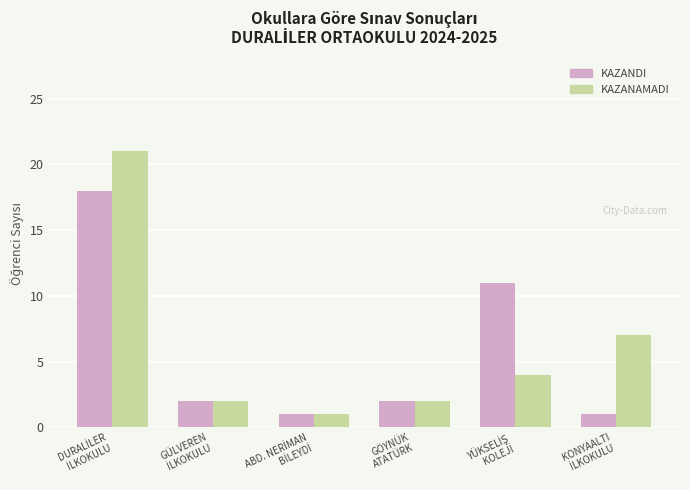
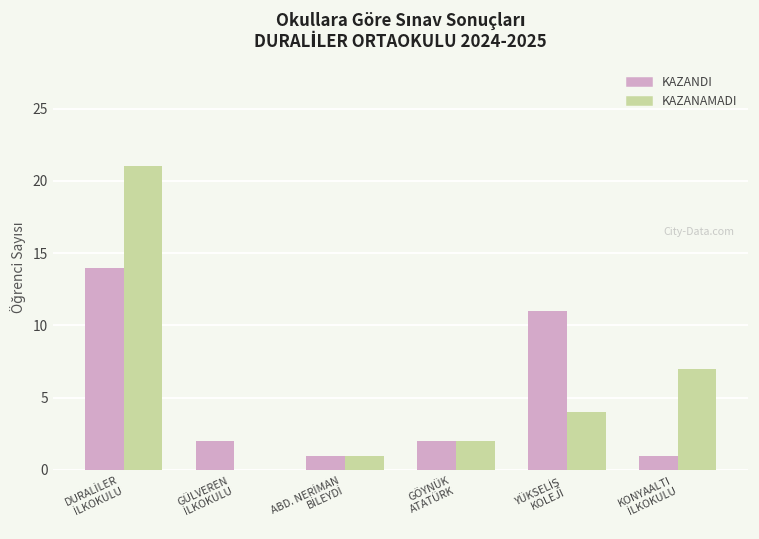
KAZANDI, DURALİLER İLKOKULU: 18 -> 14
KAZANAMADI, GÜLVEREN İLKOKULU: 2 -> 0
